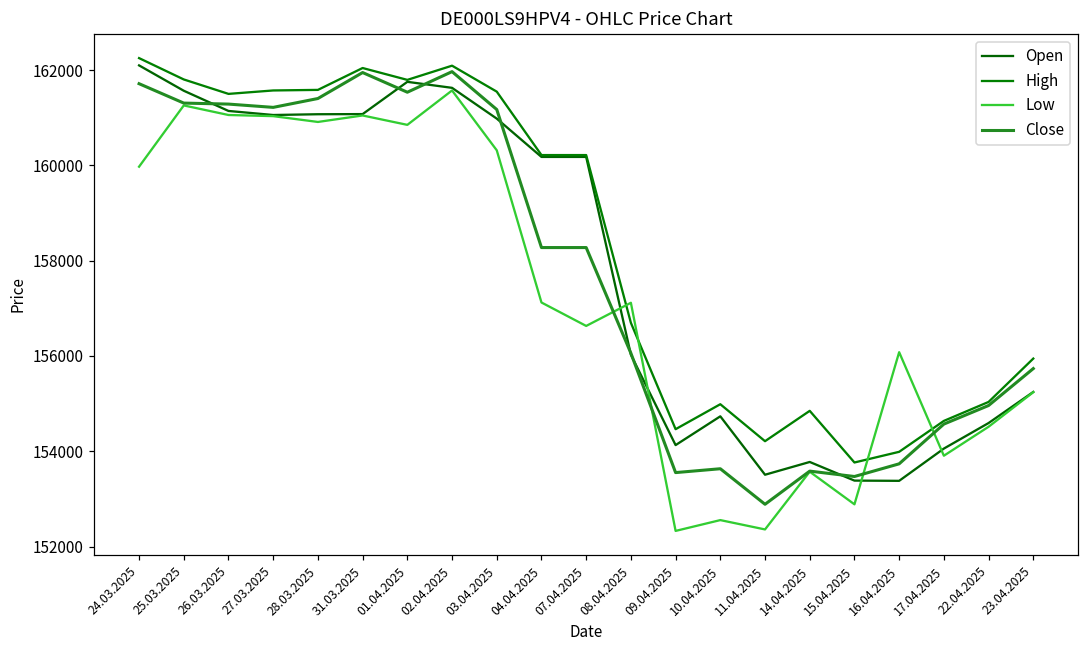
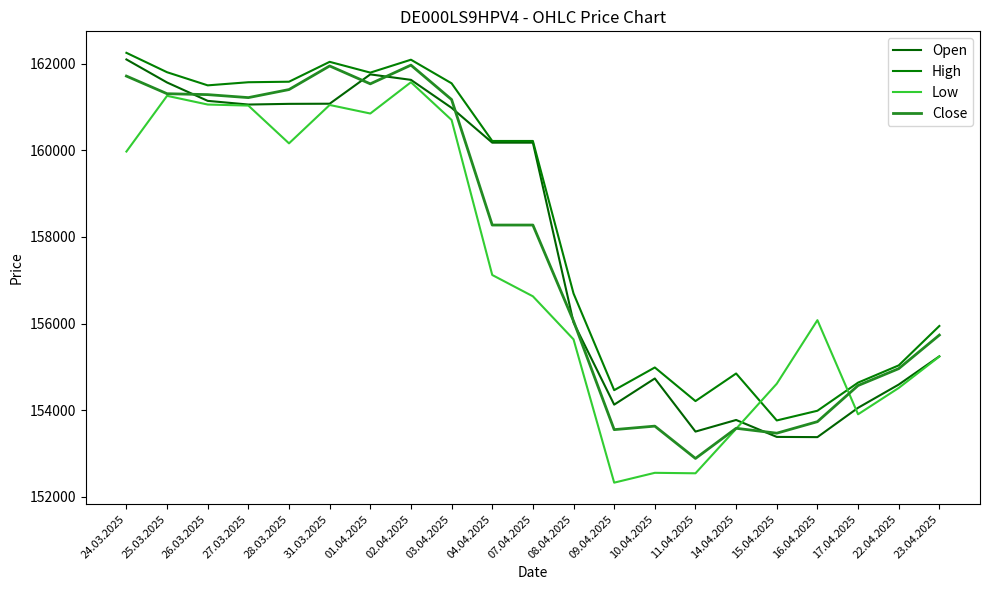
Low, 28.03.2025: 160900 -> 160200
Low, 03.04.2025: 160300 -> 160700
Low, 08.04.2025: 157100 -> 155600
Low, 11.04.2025: 152400 -> 152500
Low, 15.04.2025: 152900 -> 154600
